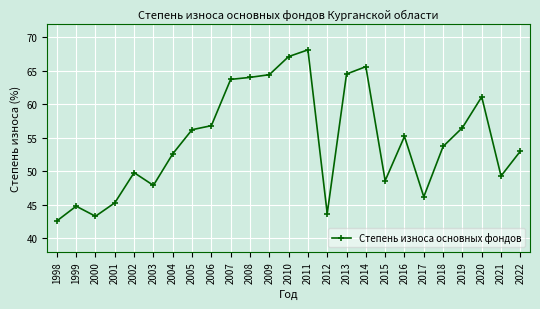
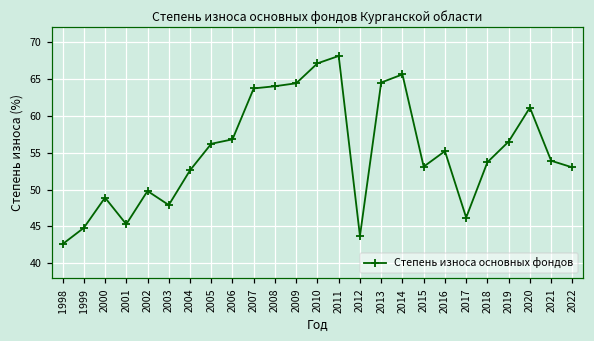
2000: 43 -> 49
2015: 49 -> 53
2021: 49 -> 54
